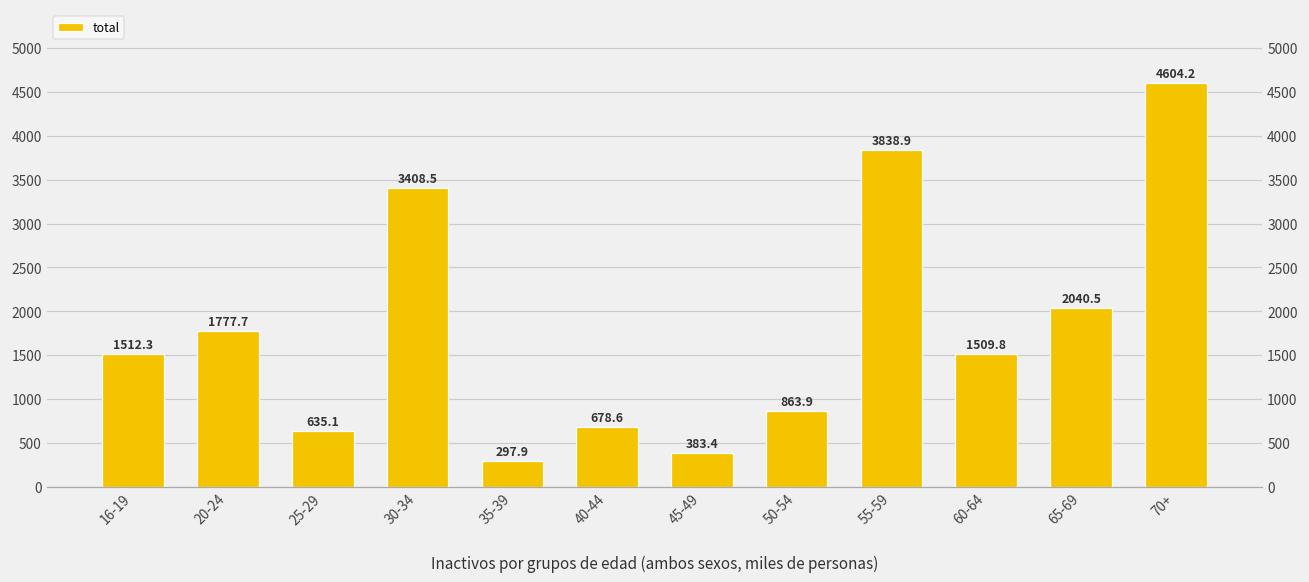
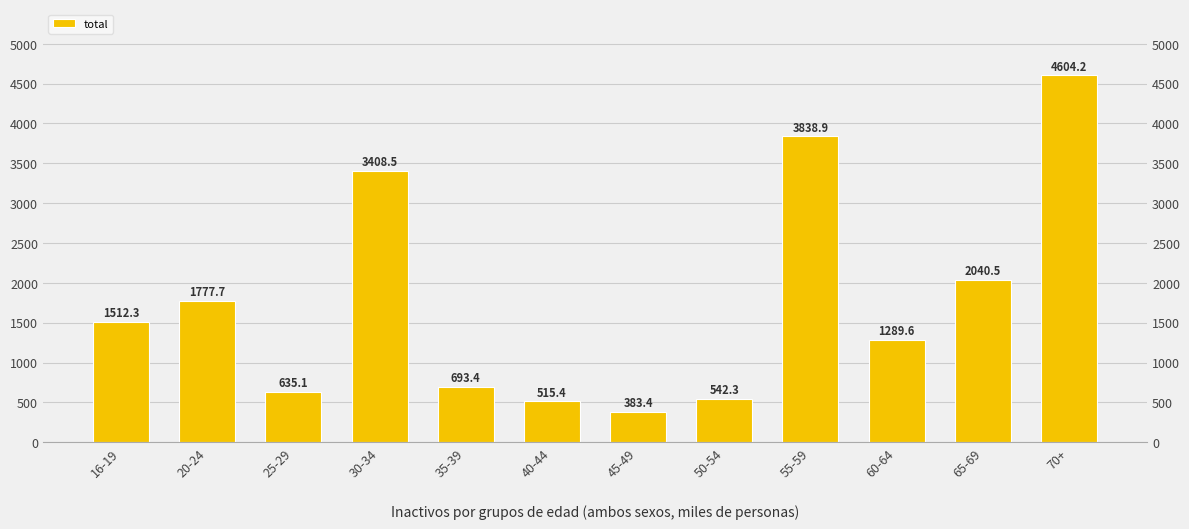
35-39: 297.9 -> 693.4
40-44: 678.6 -> 515.4
50-54: 863.9 -> 542.3
60-64: 1509.8 -> 1289.6
